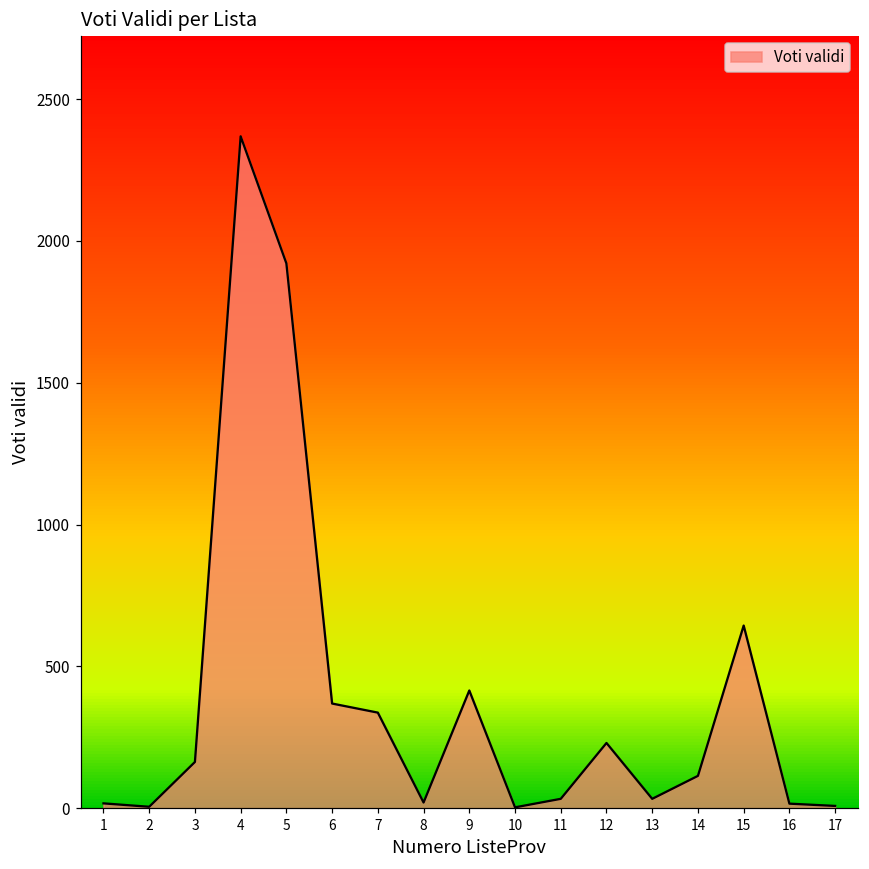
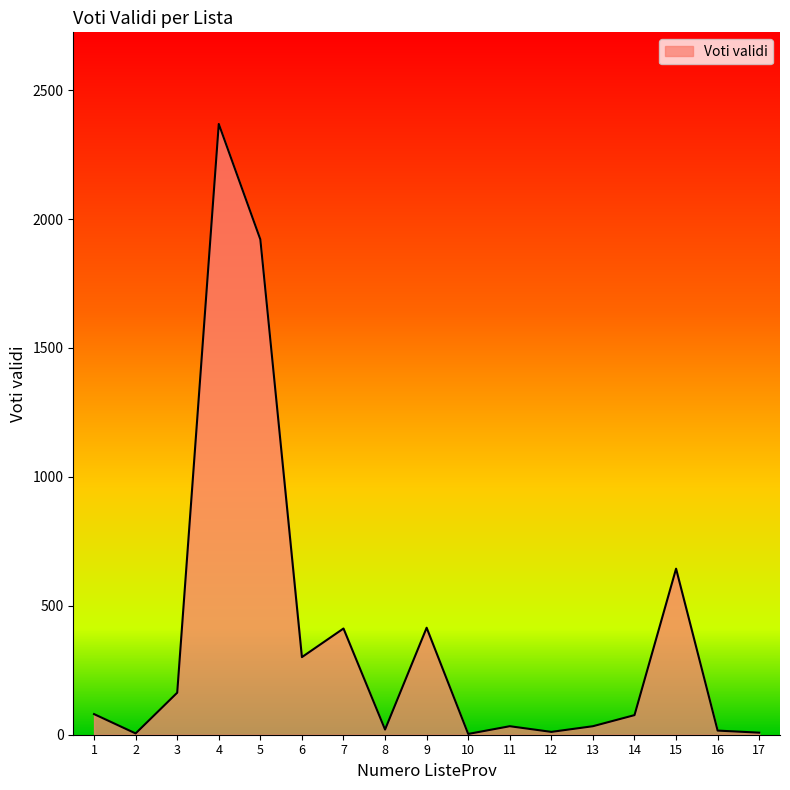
1: 20 -> 80
6: 370 -> 300
7: 340 -> 410
12: 230 -> 10
14: 110 -> 80
